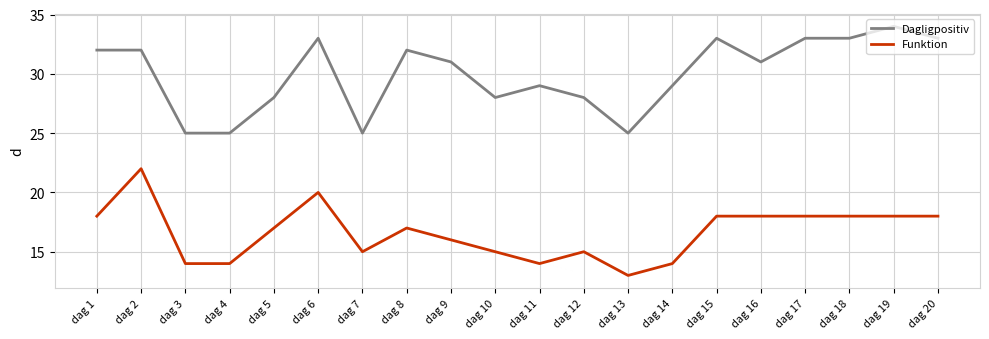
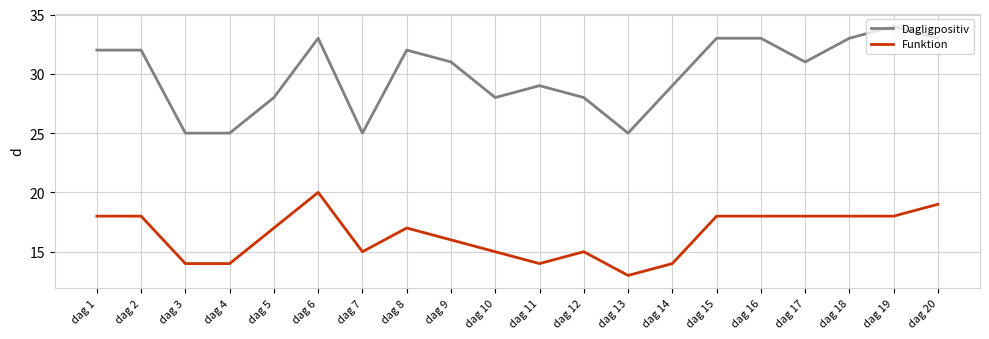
Funktion, dag 2: 22 -> 18
Dagligpositiv, dag 16: 31 -> 33
Dagligpositiv, dag 17: 33 -> 31
Funktion, dag 20: 18 -> 19
